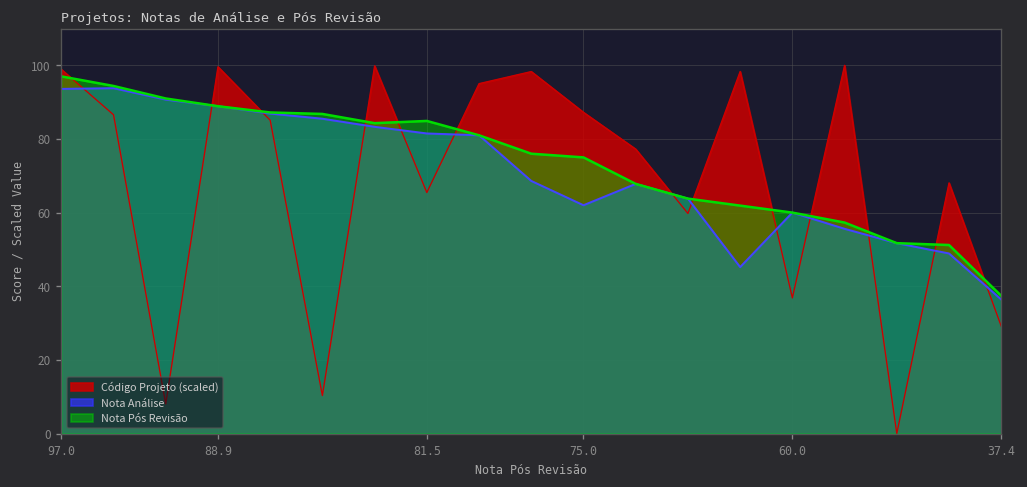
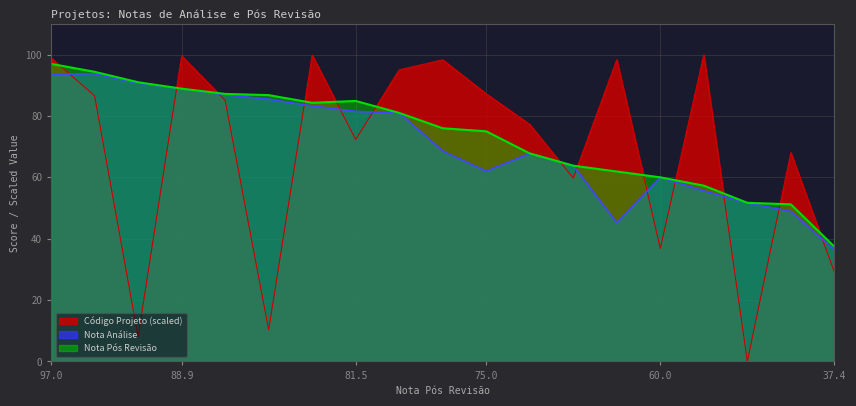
Código Projeto (scaled), 81.5: 65 -> 72
